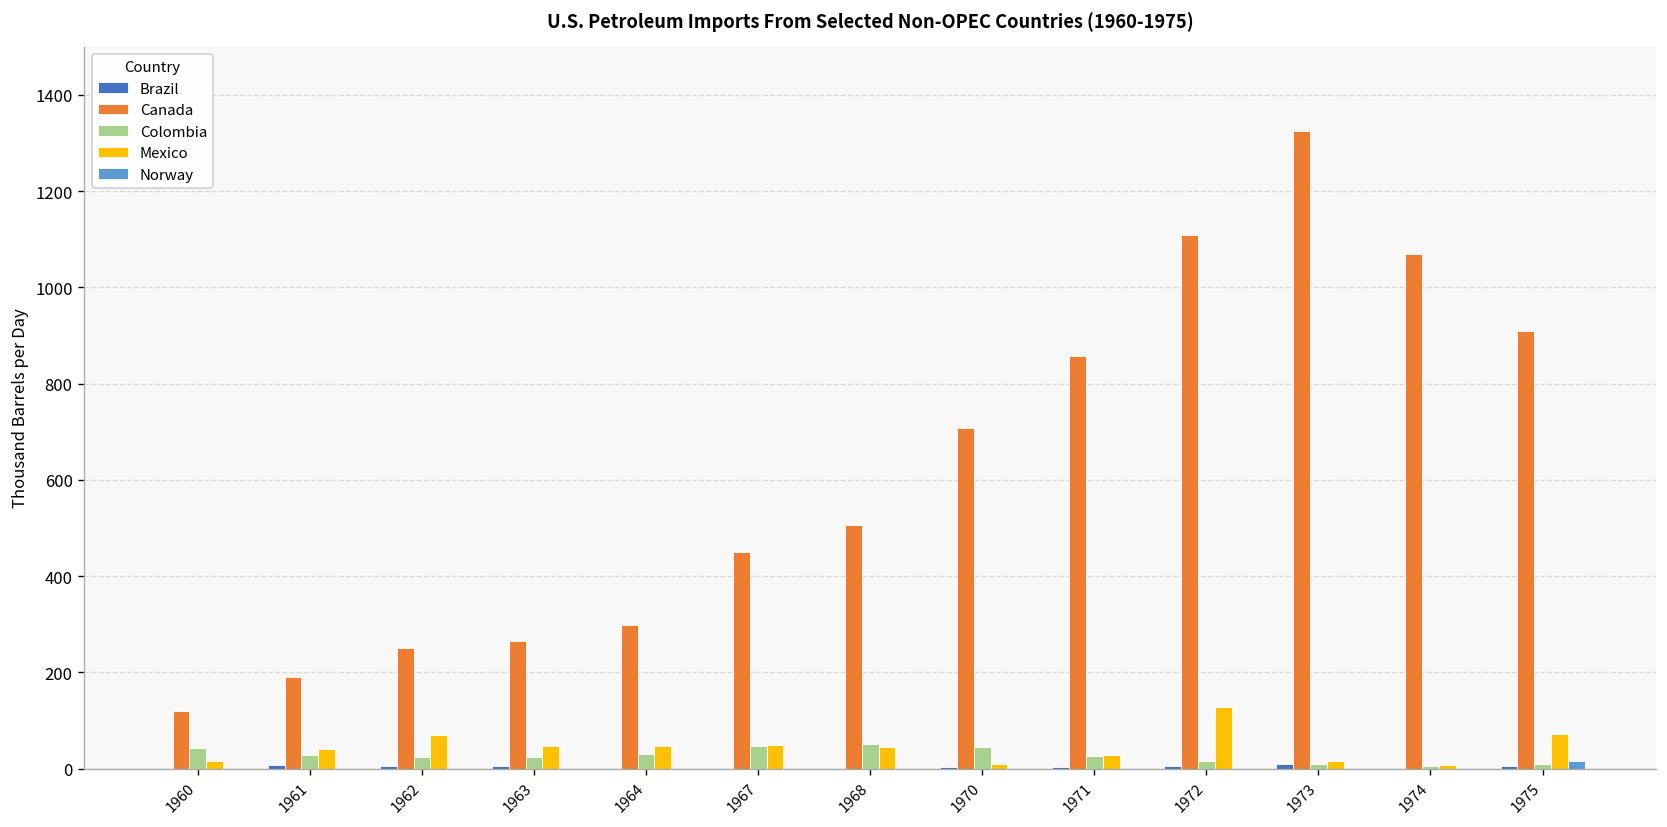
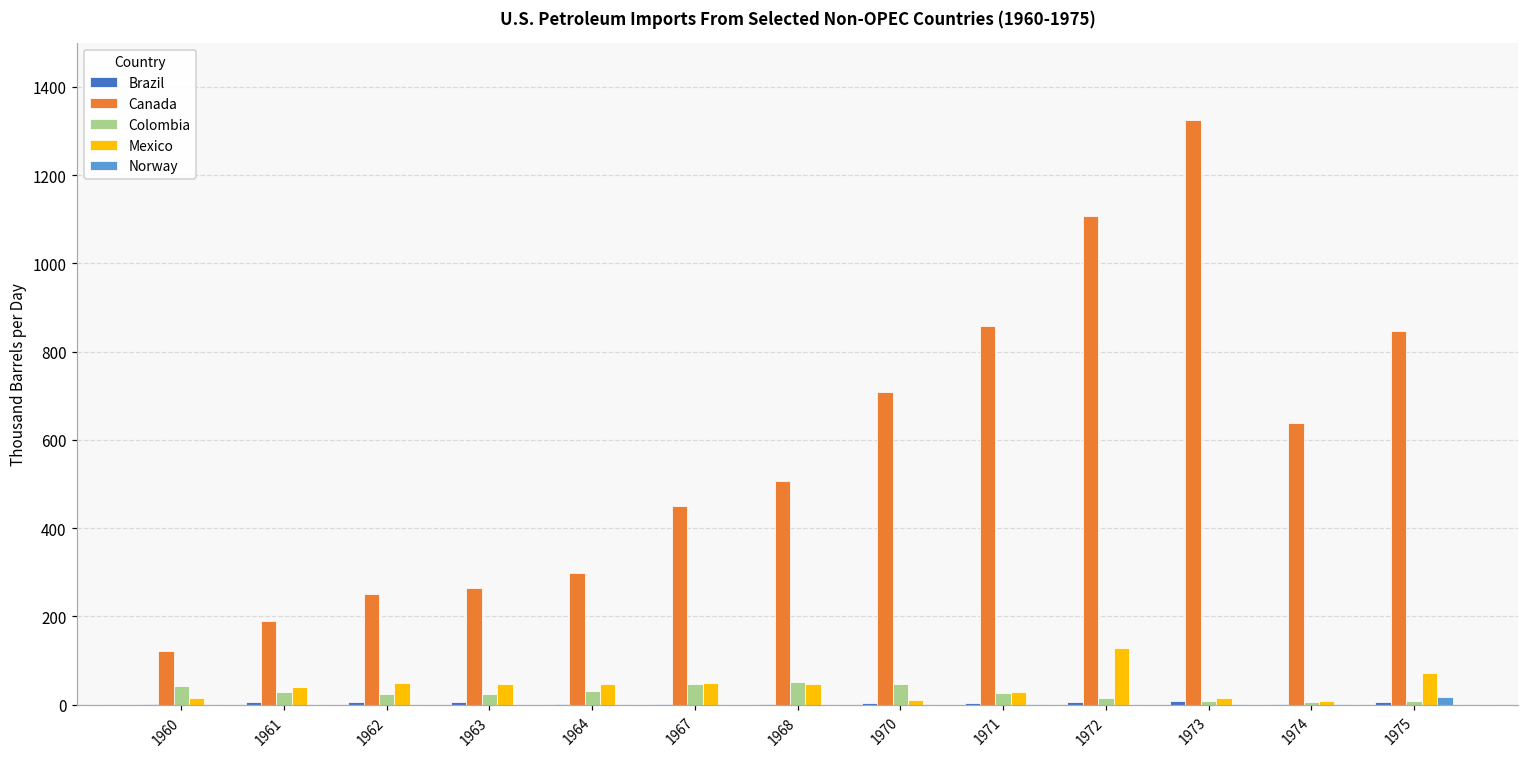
Mexico, 1962: 70 -> 50
Canada, 1974: 1070 -> 640
Canada, 1975: 910 -> 850
